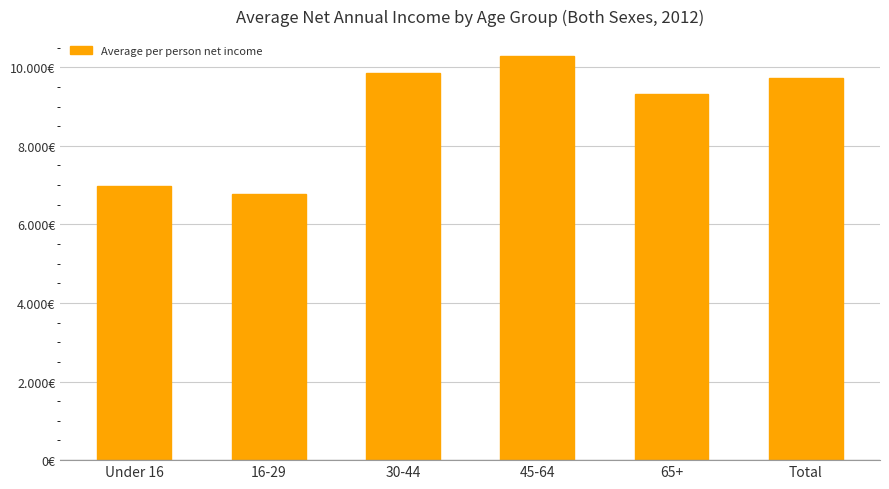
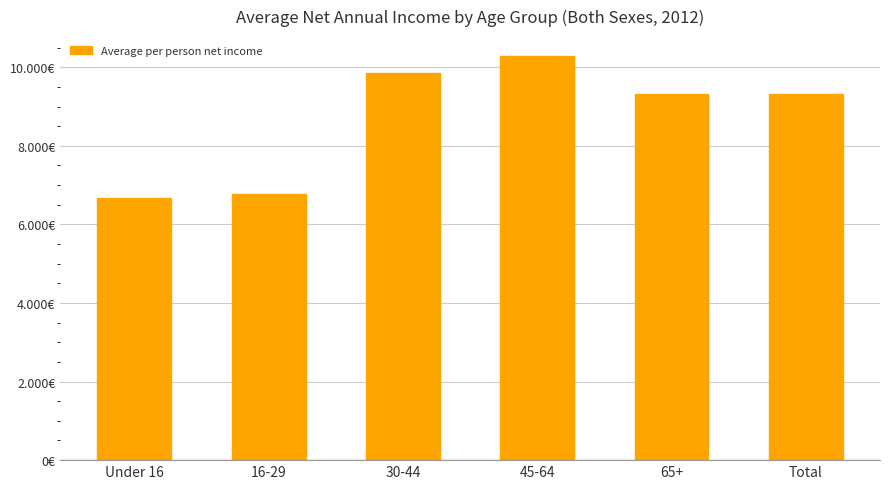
Under 16: 7.0€ -> 6.7€
Total: 9.7€ -> 9.3€
